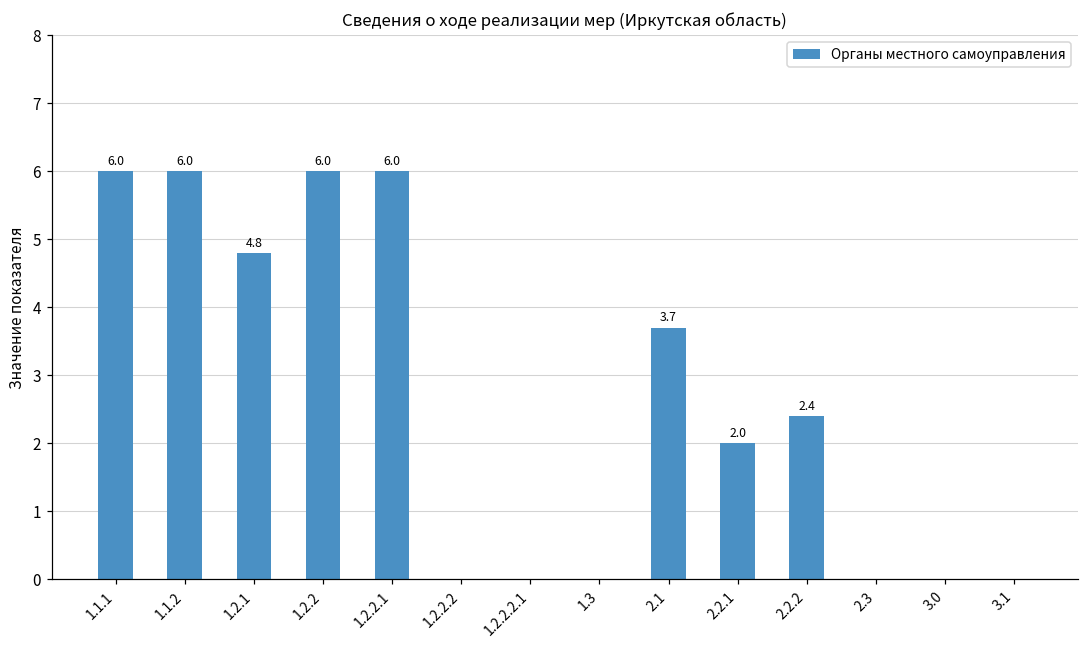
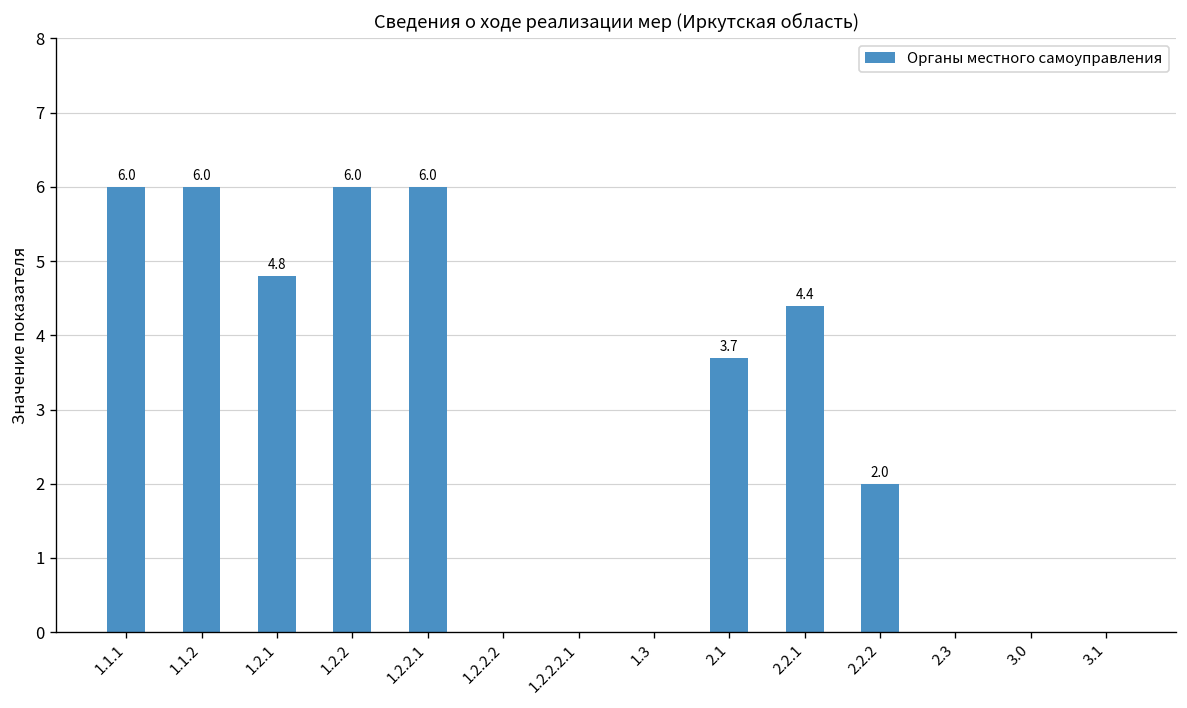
2.2.1: 2.0 -> 4.4
2.2.2: 2.4 -> 2.0
